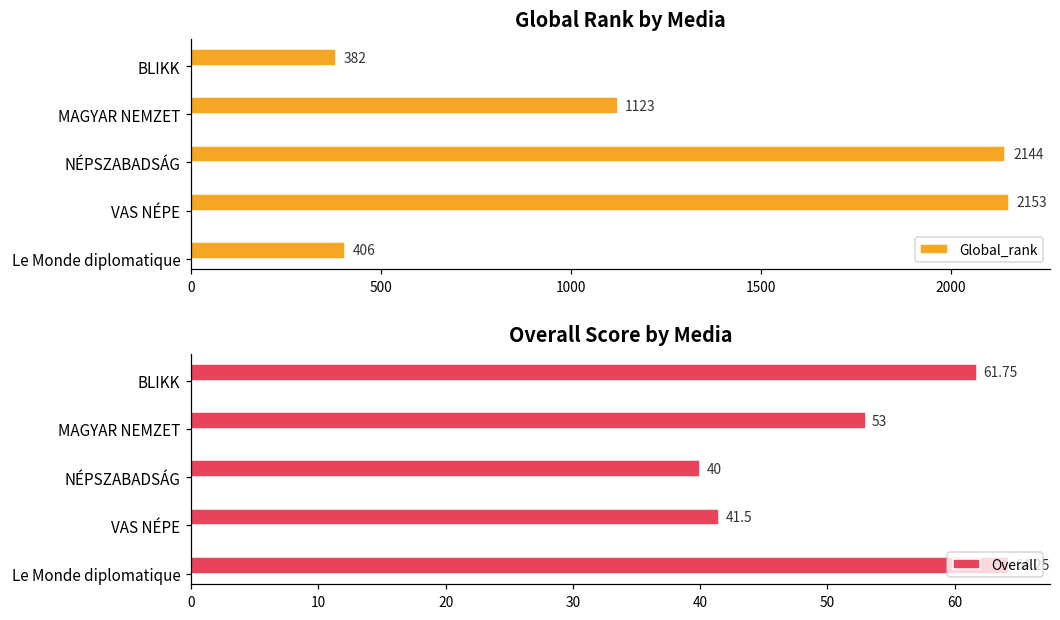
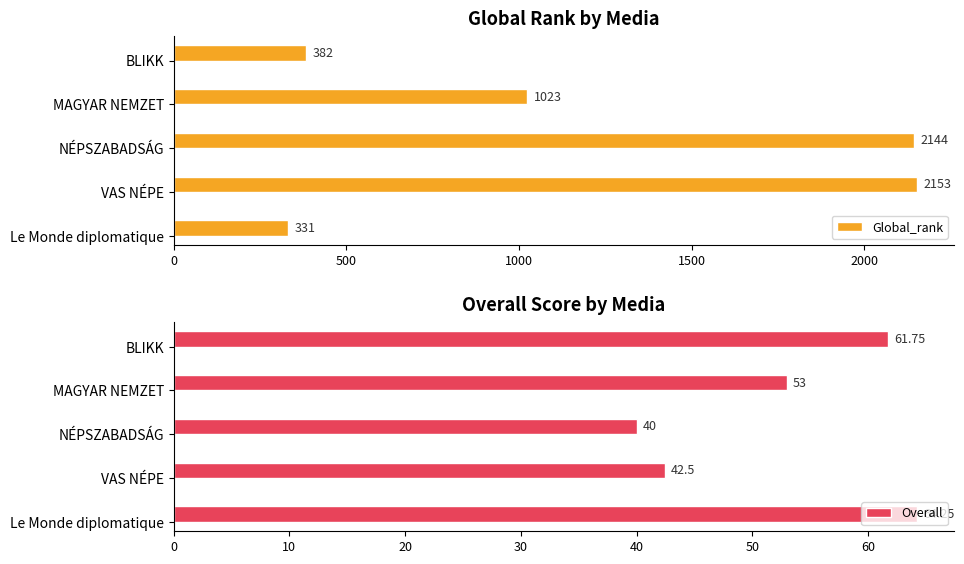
Global Rank by Media, MAGYAR NEMZET: 1123 -> 1023
Global Rank by Media, Le Monde diplomatique: 406 -> 331
Overall Score by Media, VAS NÉPE: 41.5 -> 42.5
